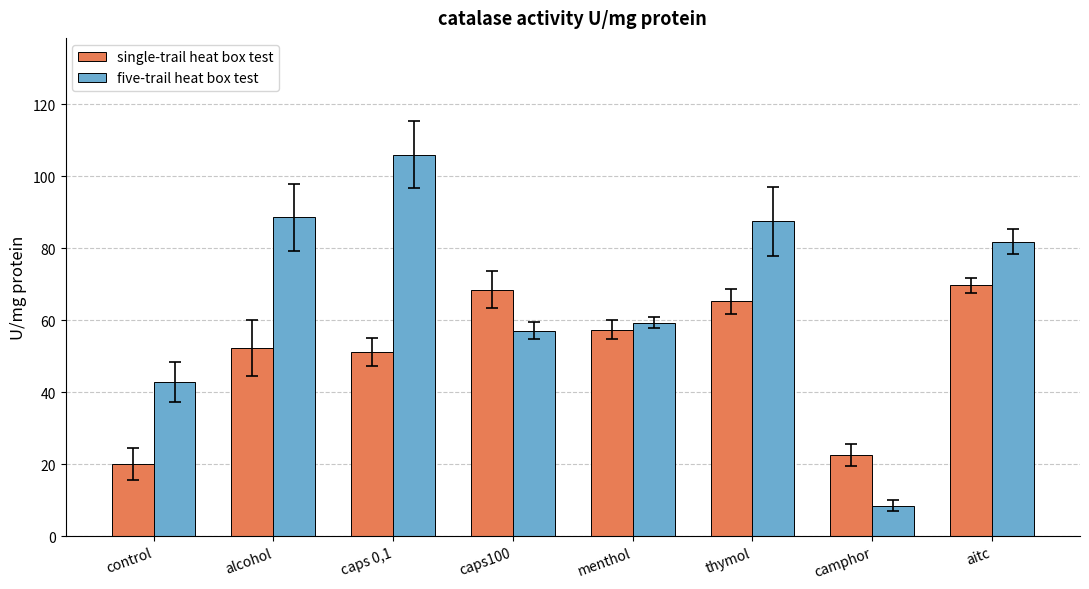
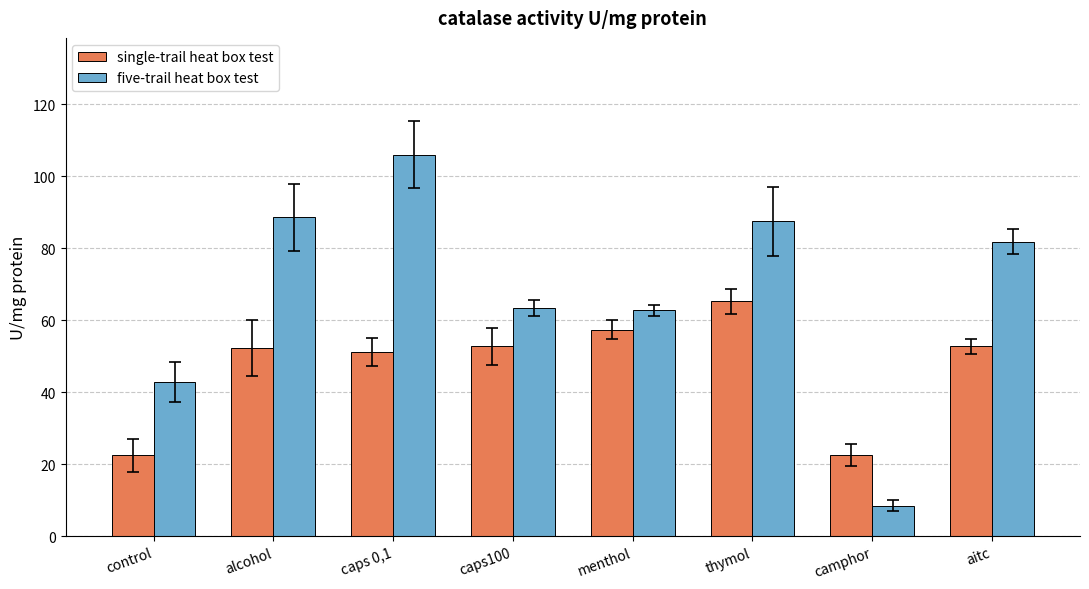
single-trail heat box test, control: 20 -> 22
single-trail heat box test, caps100: 68 -> 53
five-trail heat box test, caps100: 57 -> 63
five-trail heat box test, menthol: 59 -> 63
single-trail heat box test, aitc: 70 -> 53
